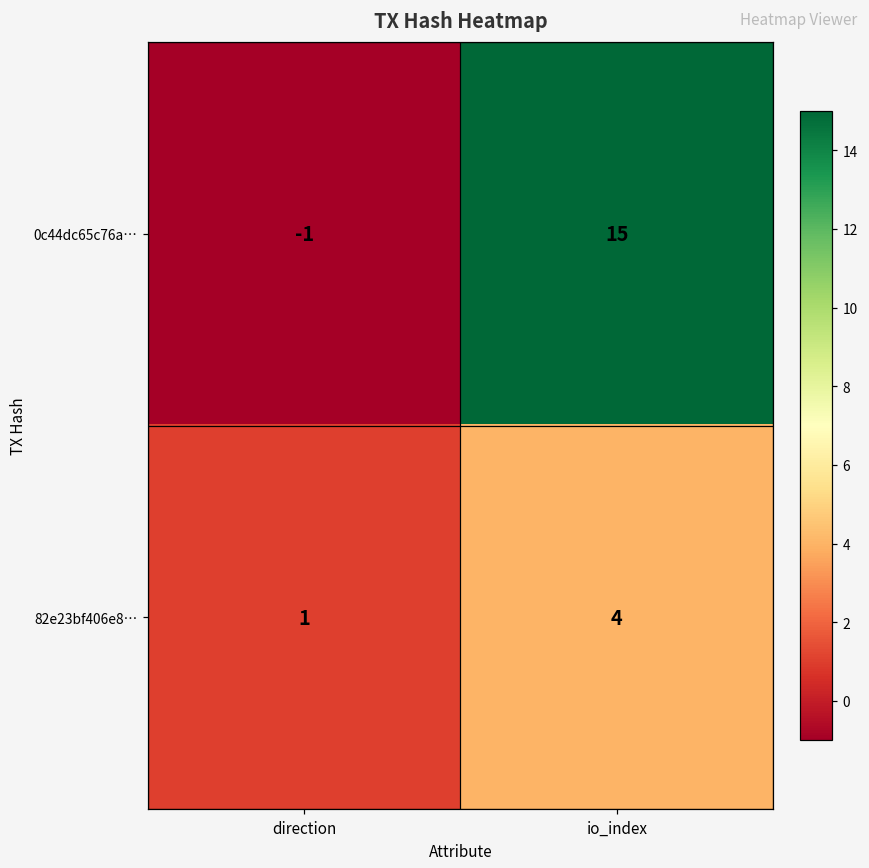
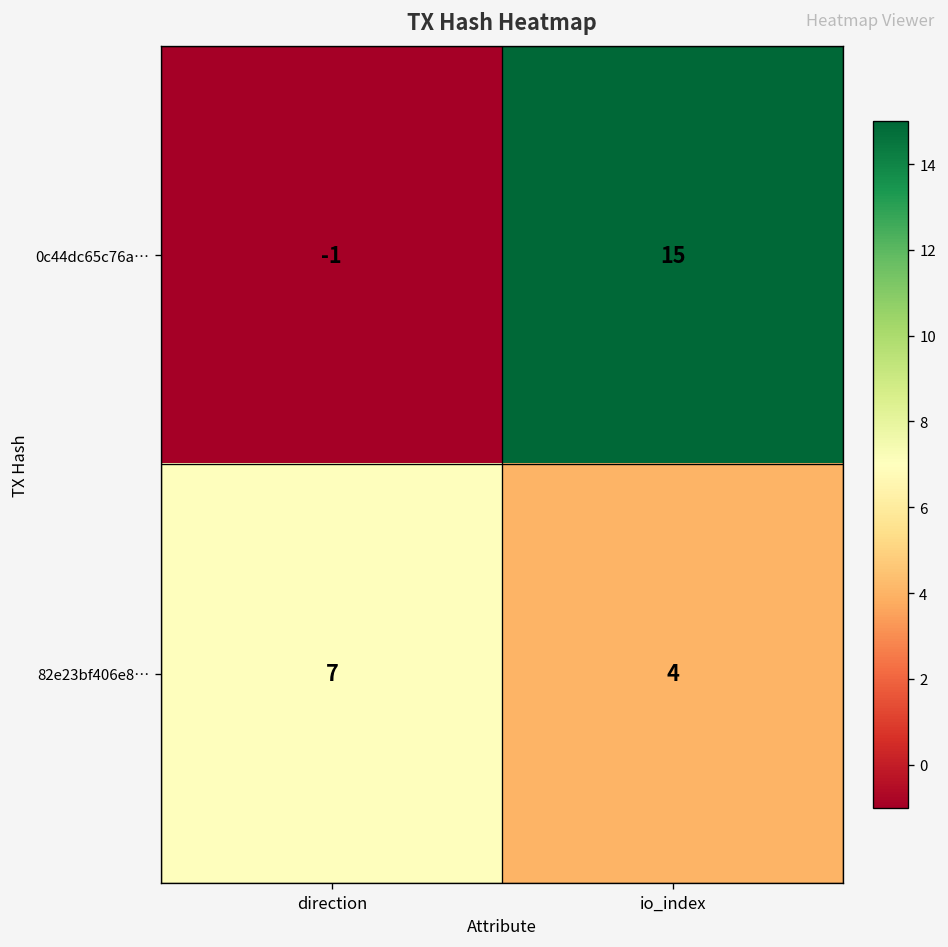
82e23bf406e8…, direction: 1 -> 7
